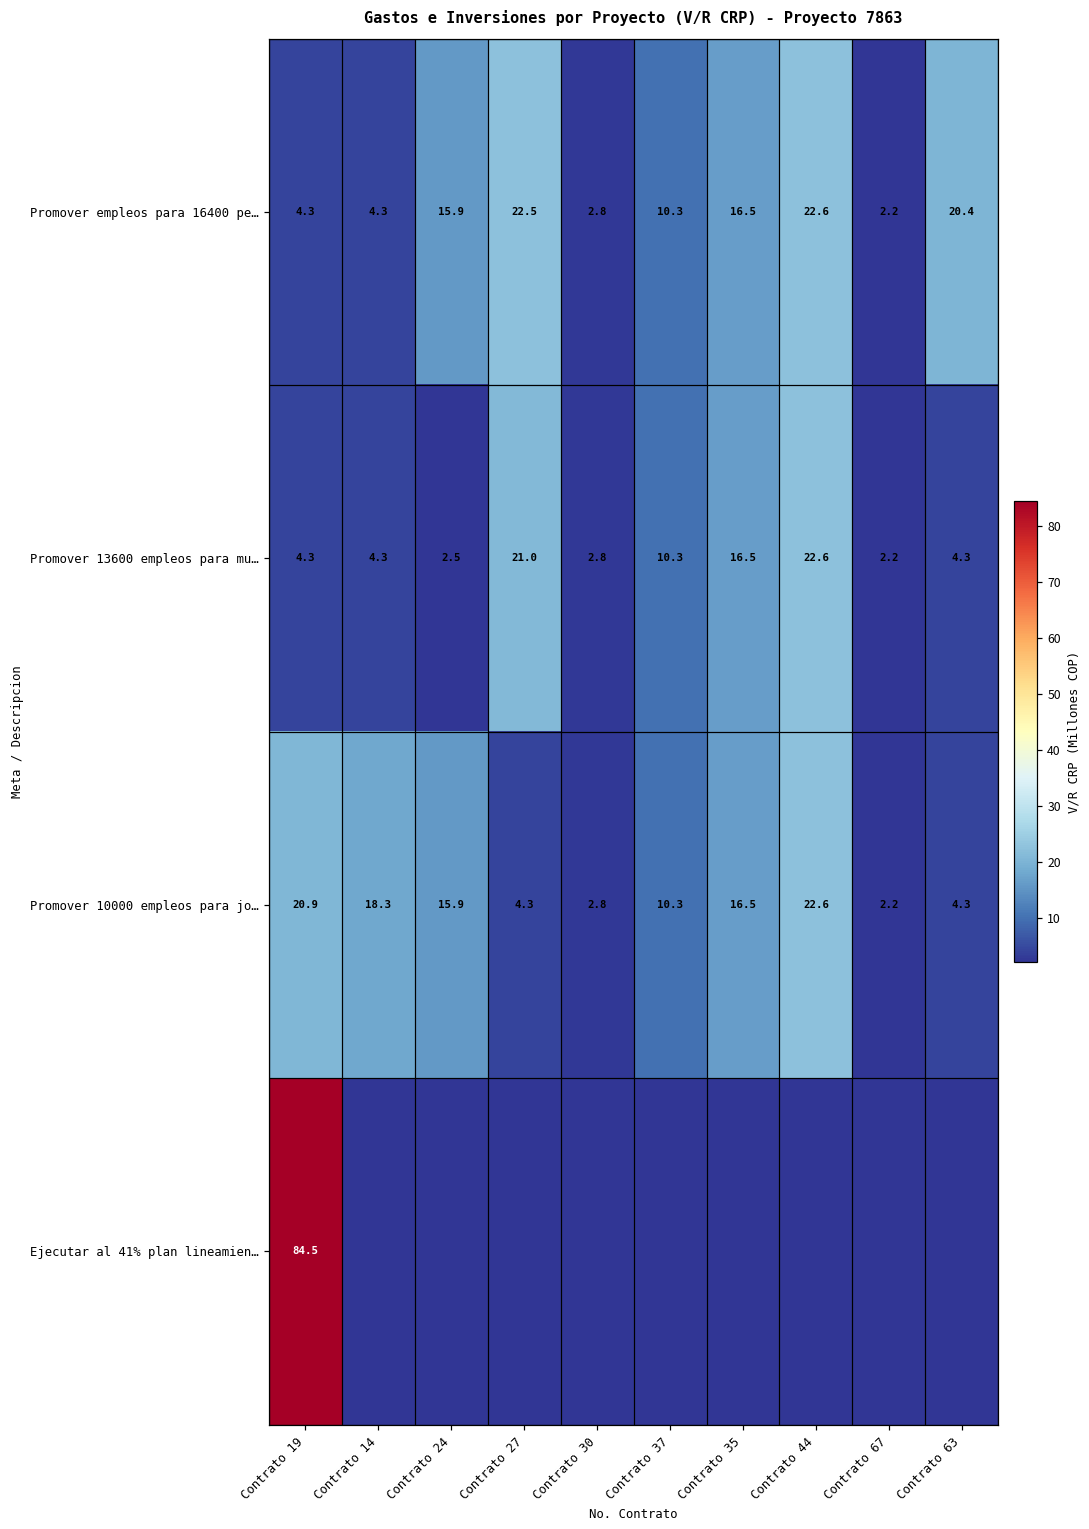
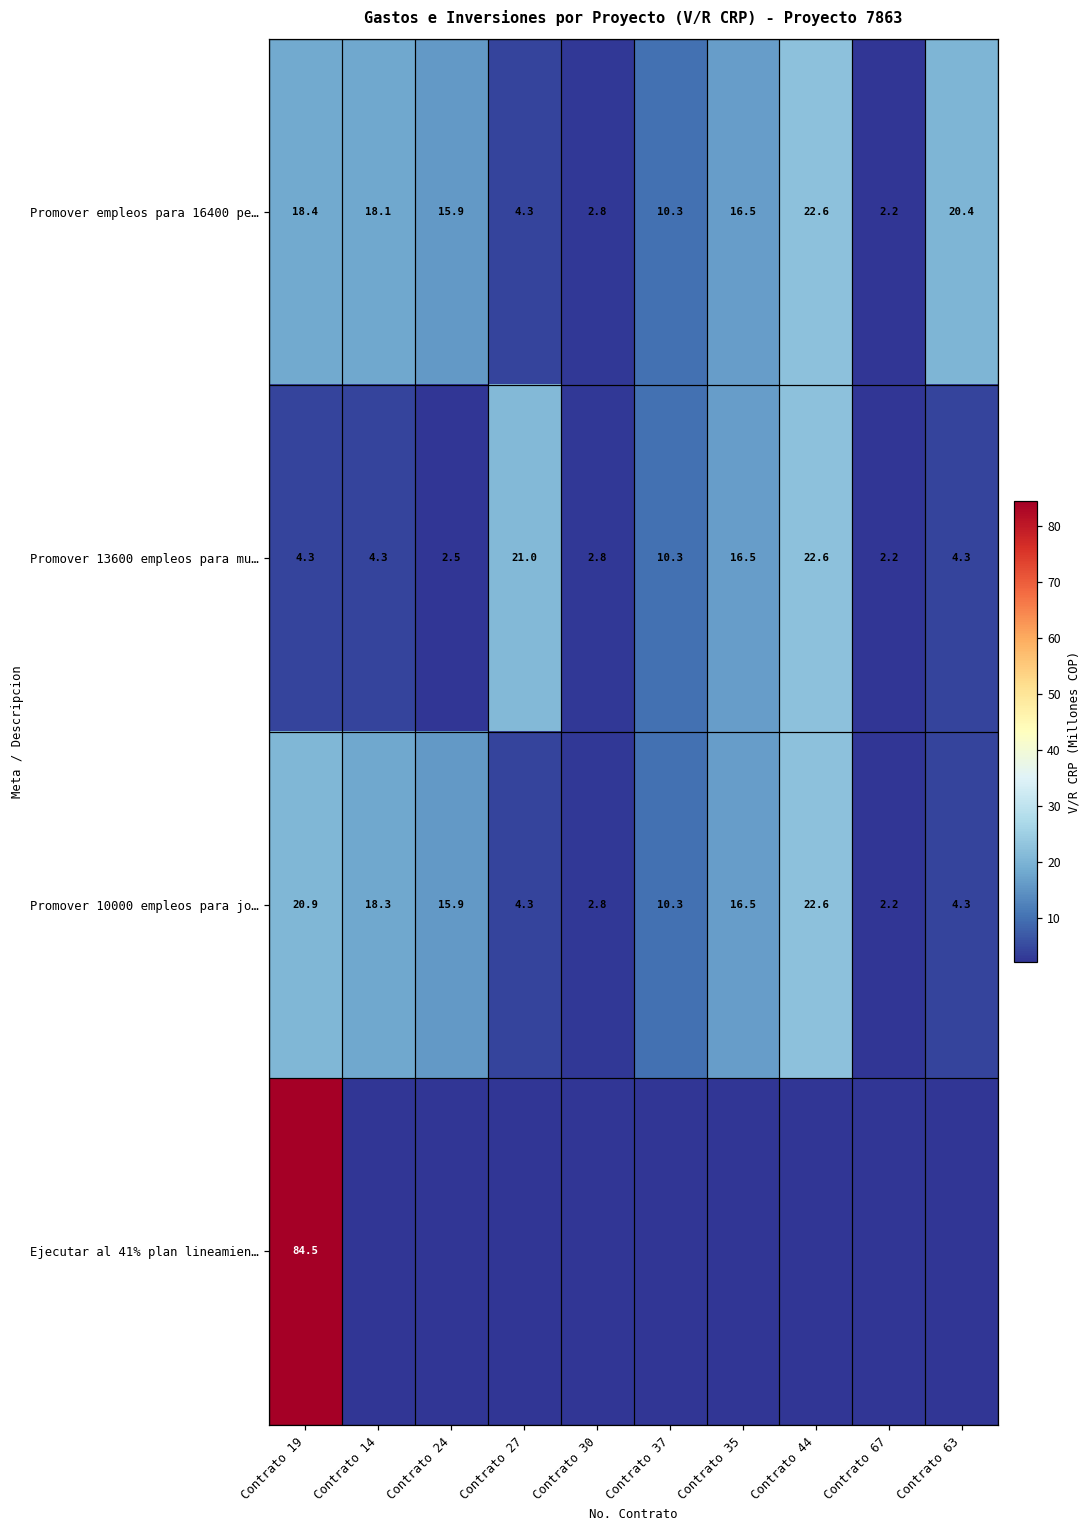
Promover empleos para 16400 pe…, Contrato 19: 4.3 -> 18.4
Promover empleos para 16400 pe…, Contrato 14: 4.3 -> 18.1
Promover empleos para 16400 pe…, Contrato 27: 22.5 -> 4.3
